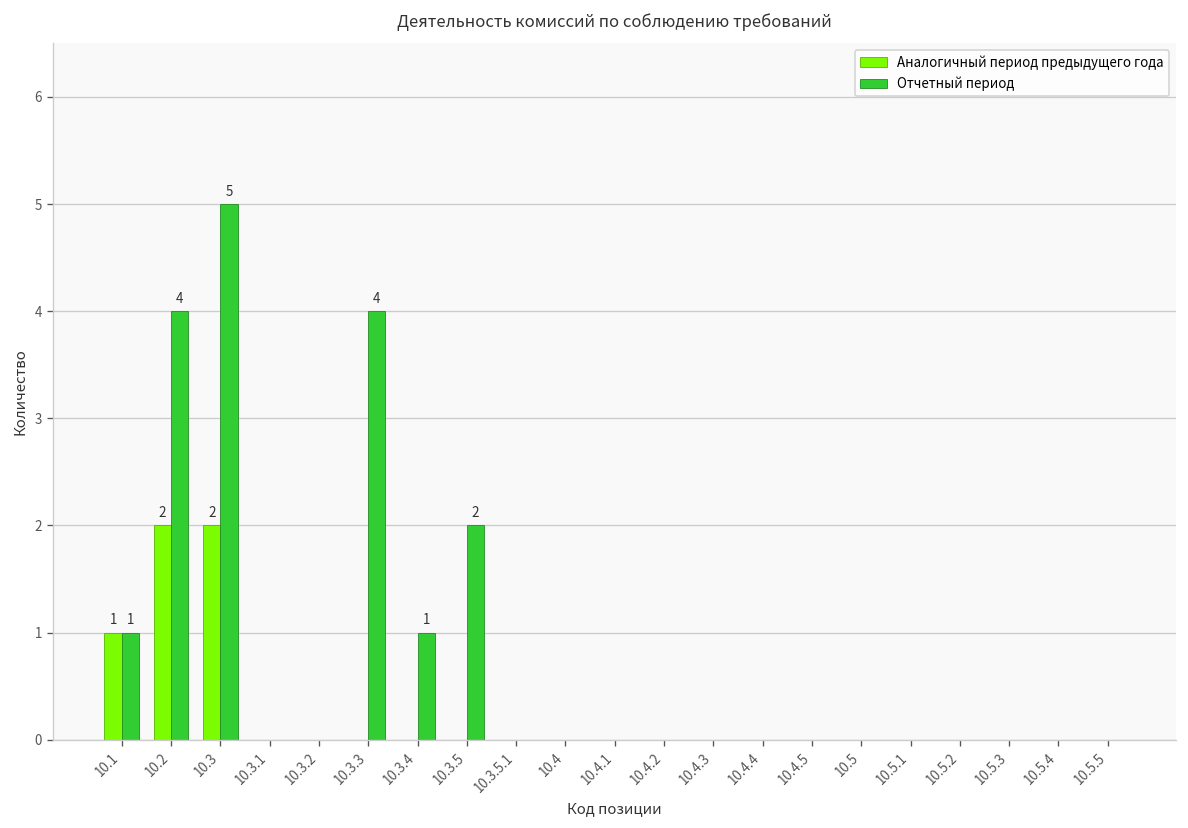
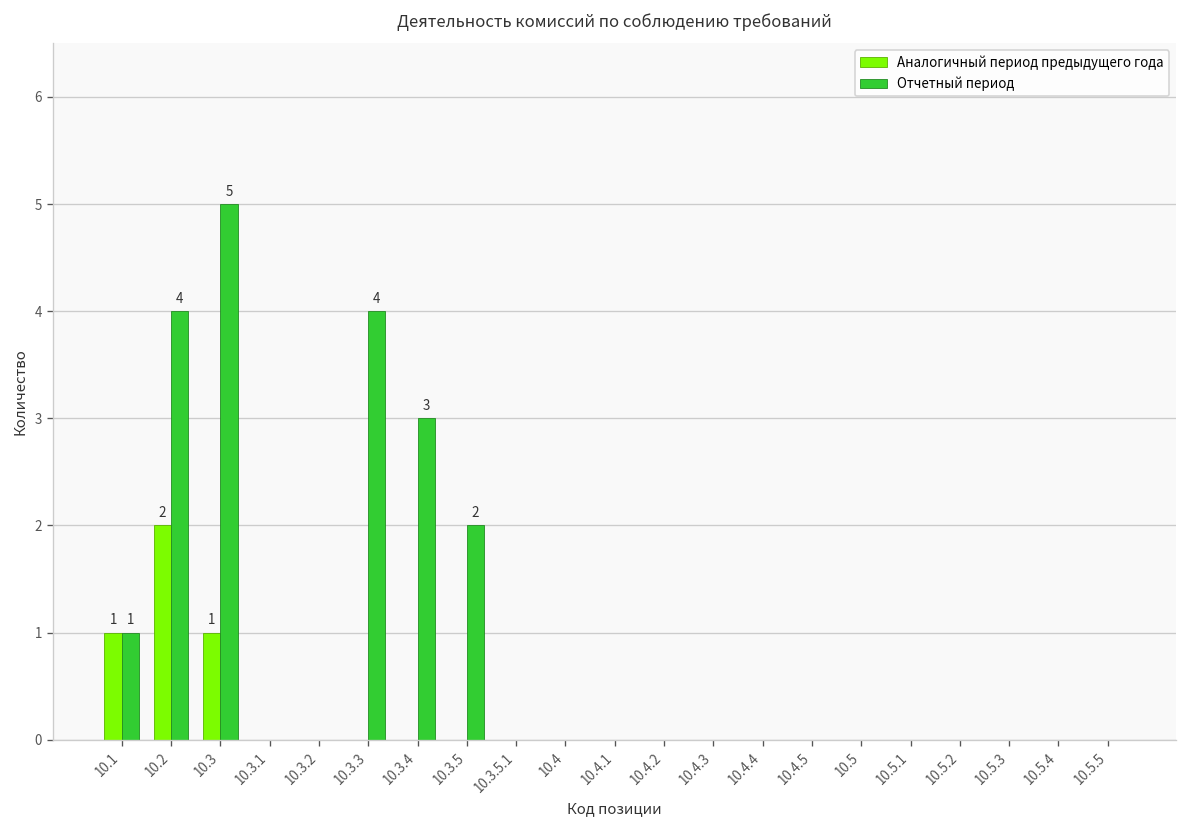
Аналогичный период предыдущего года, 10.3: 2 -> 1
Отчетный период, 10.3.4: 1 -> 3
